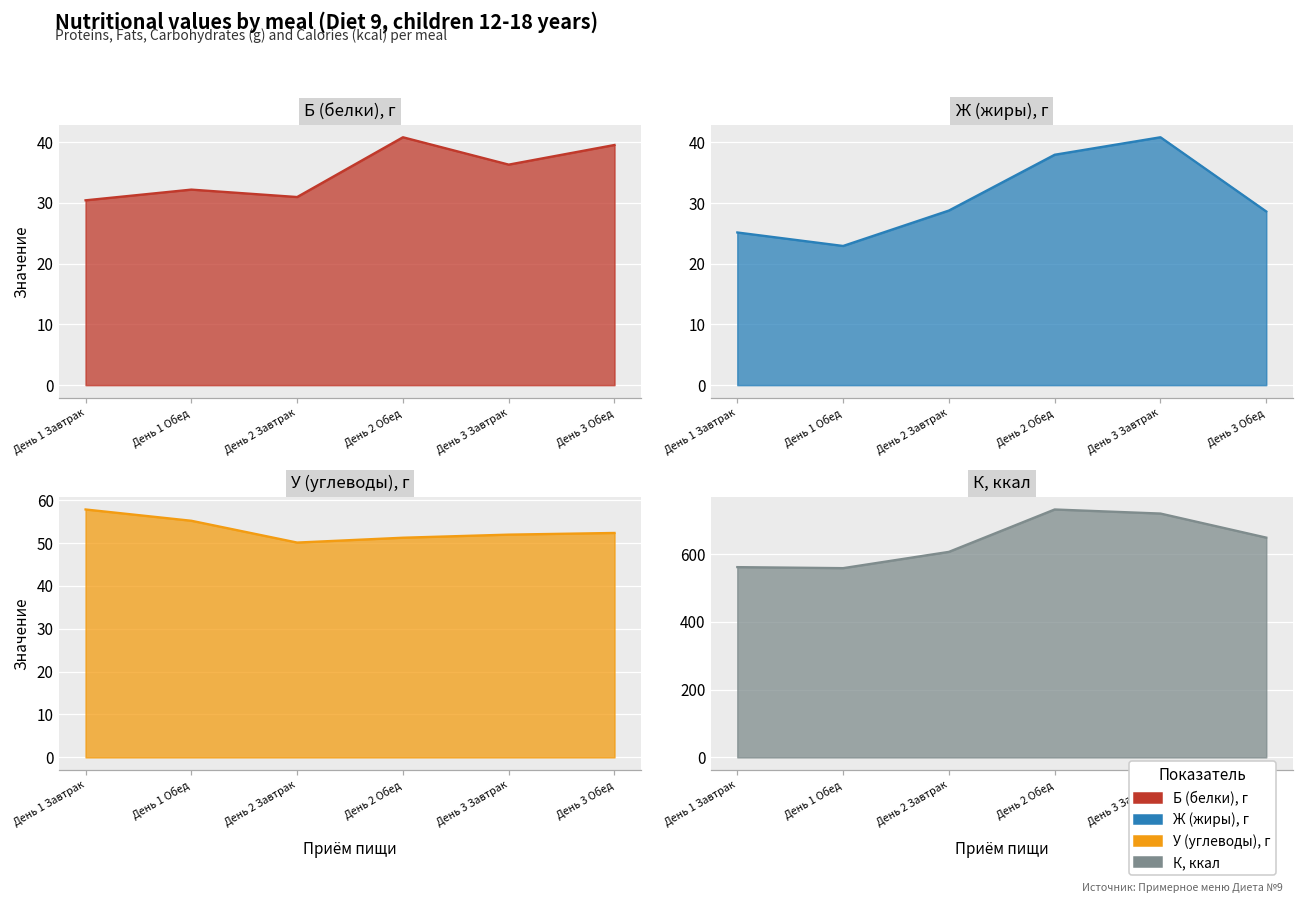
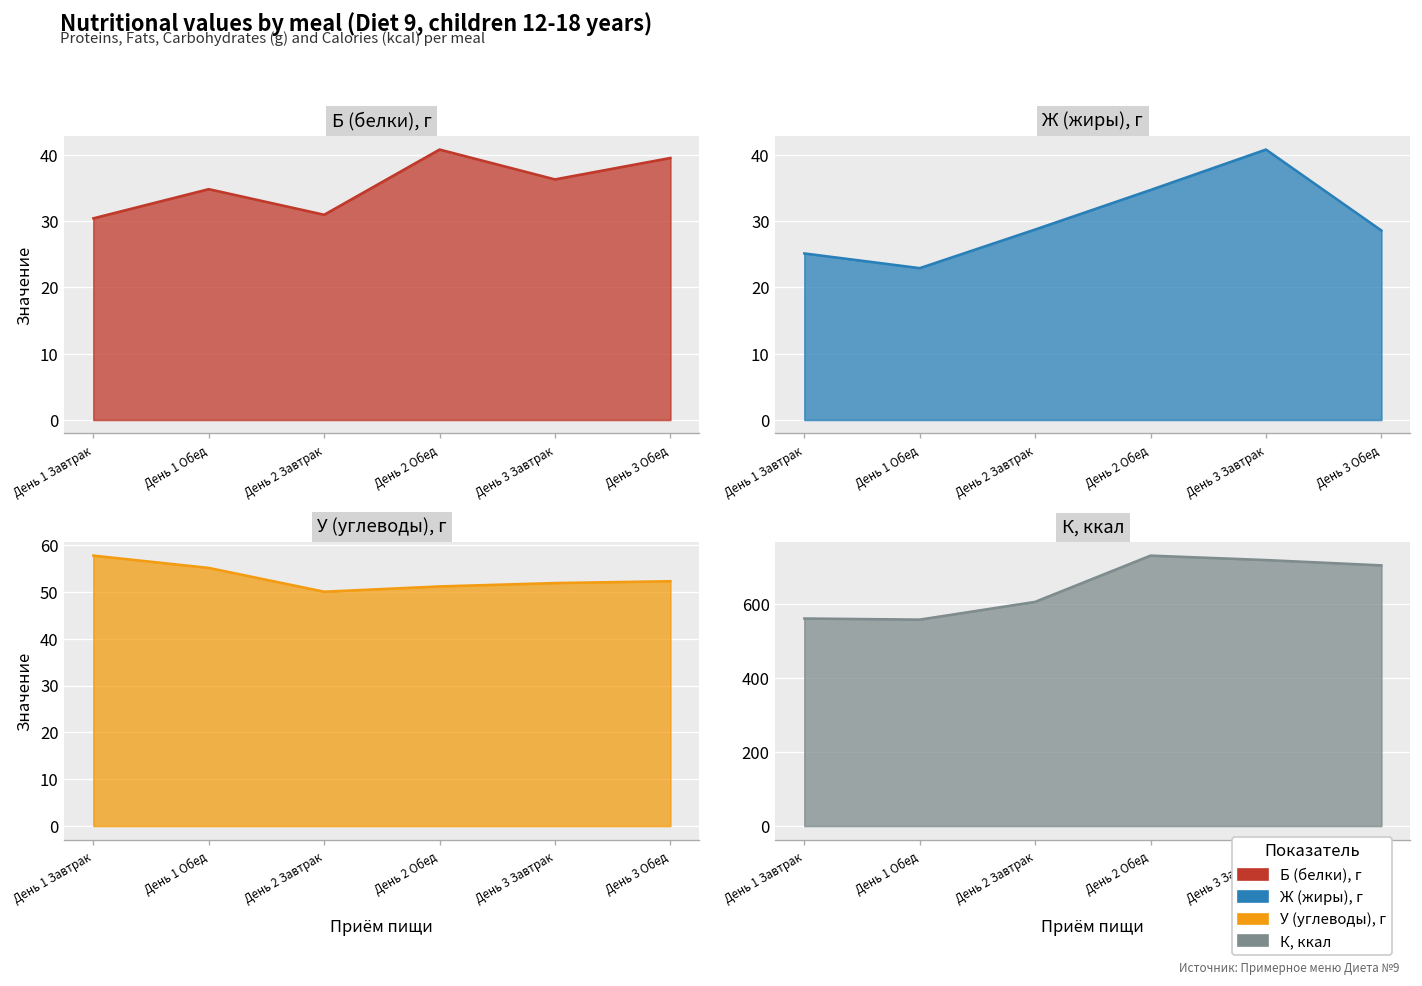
Б (белки), г, День 1 Обед: 32 -> 35
Ж (жиры), г, День 2 Обед: 38 -> 35
К, ккал, День 3 Обед: 650 -> 700
